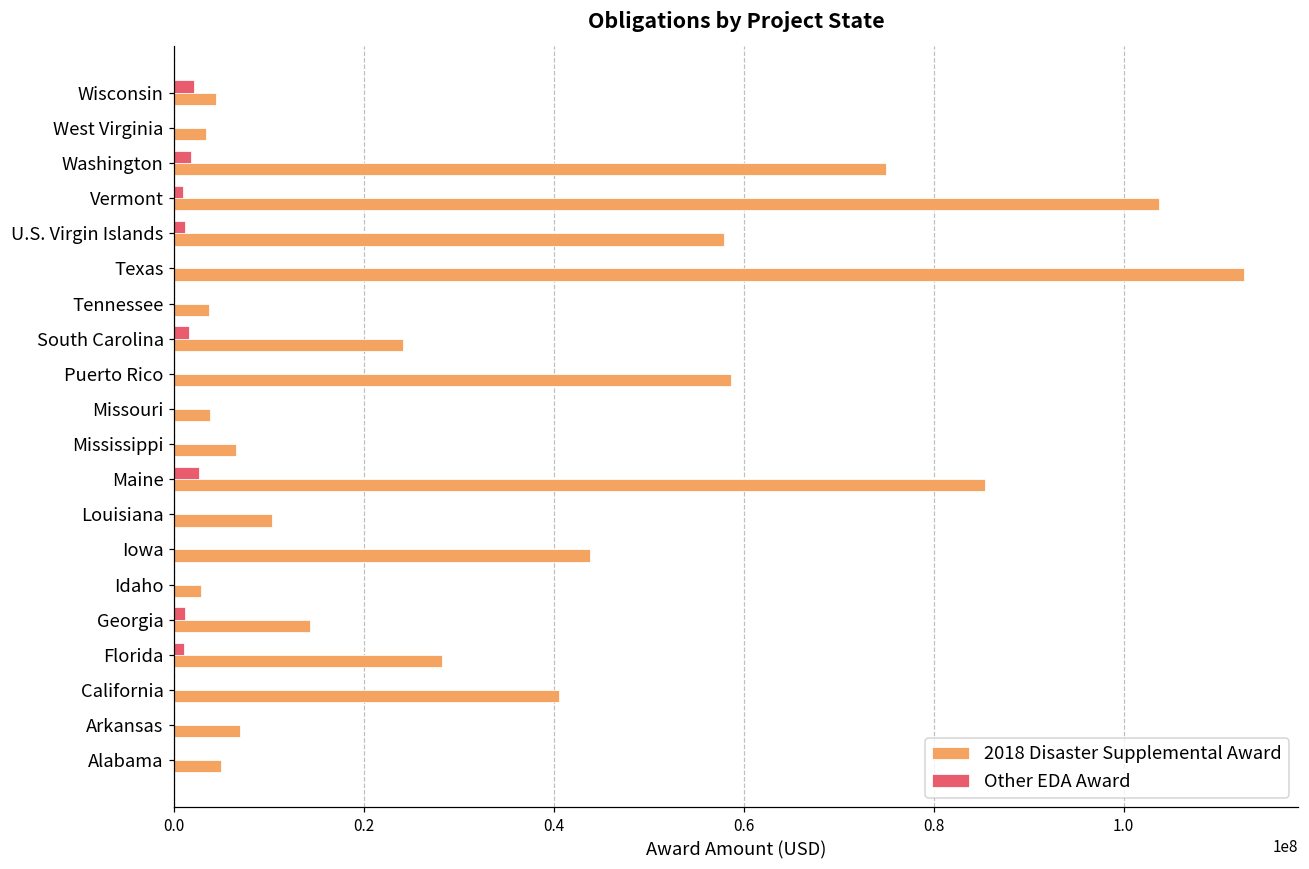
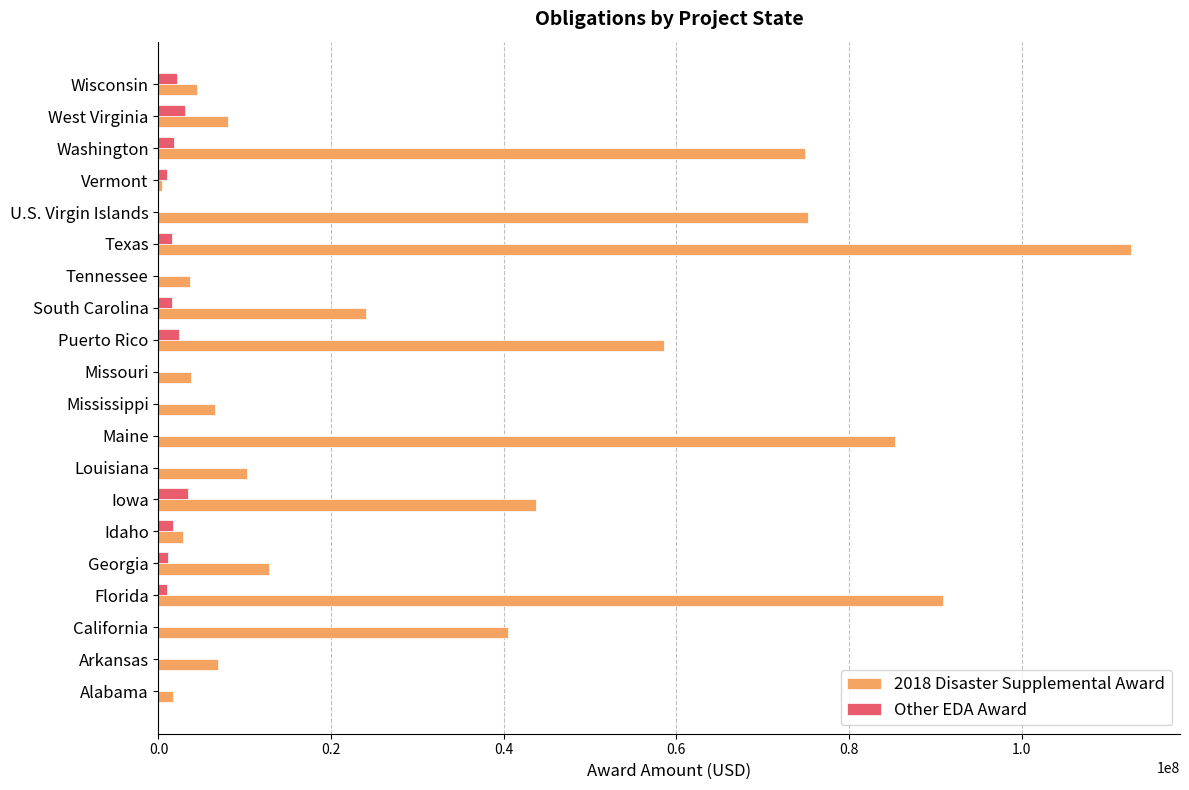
Other EDA Award, West Virginia: 0 -> 3000000
2018 Disaster Supplemental Award, West Virginia: 3000000 -> 8000000
2018 Disaster Supplemental Award, Vermont: 104000000 -> 0
Other EDA Award, U.S. Virgin Islands: 1000000 -> 0
2018 Disaster Supplemental Award, U.S. Virgin Islands: 58000000 -> 75000000
Other EDA Award, Texas: 0 -> 2000000
Other EDA Award, Puerto Rico: 0 -> 2000000
Other EDA Award, Maine: 3000000 -> 0
Other EDA Award, Iowa: 0 -> 3000000
Other EDA Award, Idaho: 0 -> 2000000
2018 Disaster Supplemental Award, Georgia: 14000000 -> 13000000
2018 Disaster Supplemental Award, Florida: 28000000 -> 91000000
2018 Disaster Supplemental Award, Alabama: 5000000 -> 2000000
